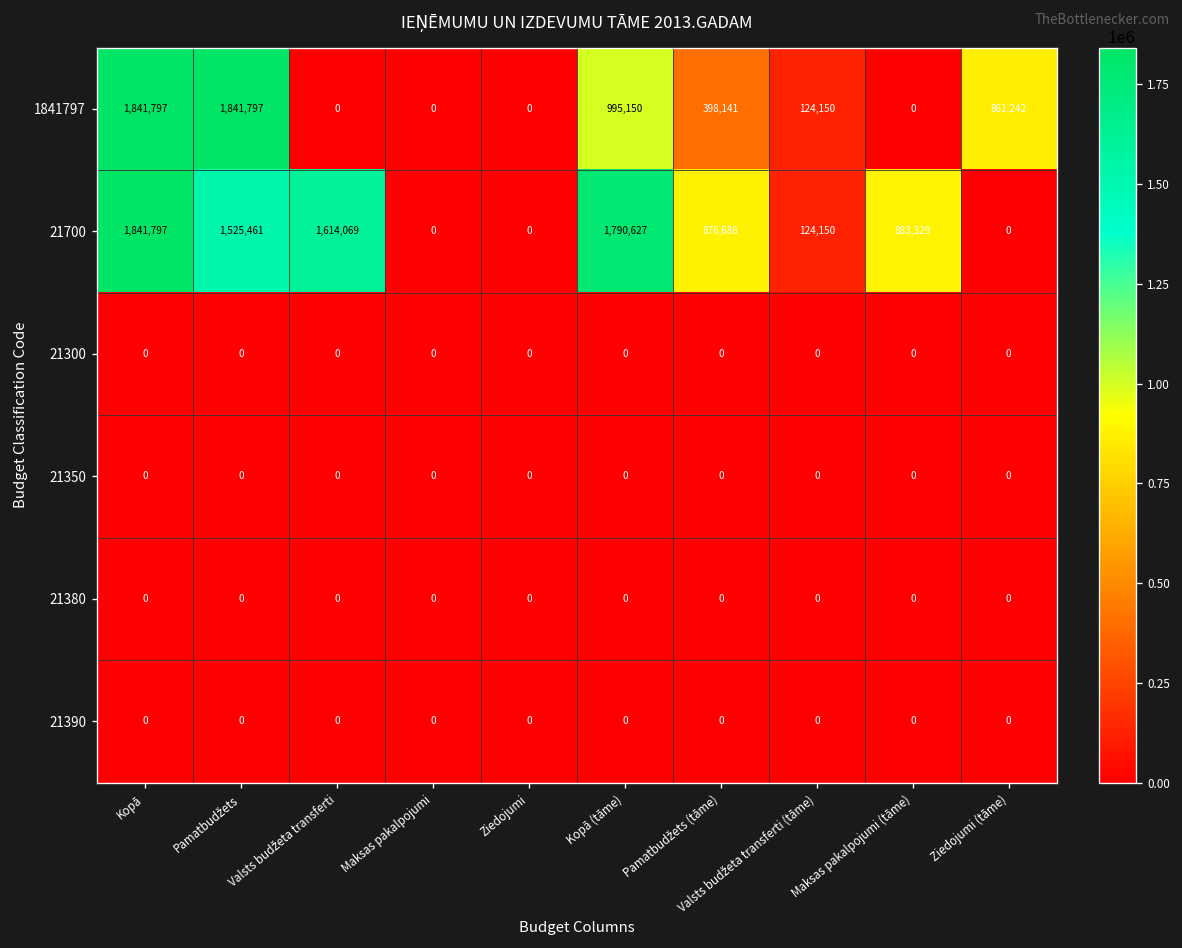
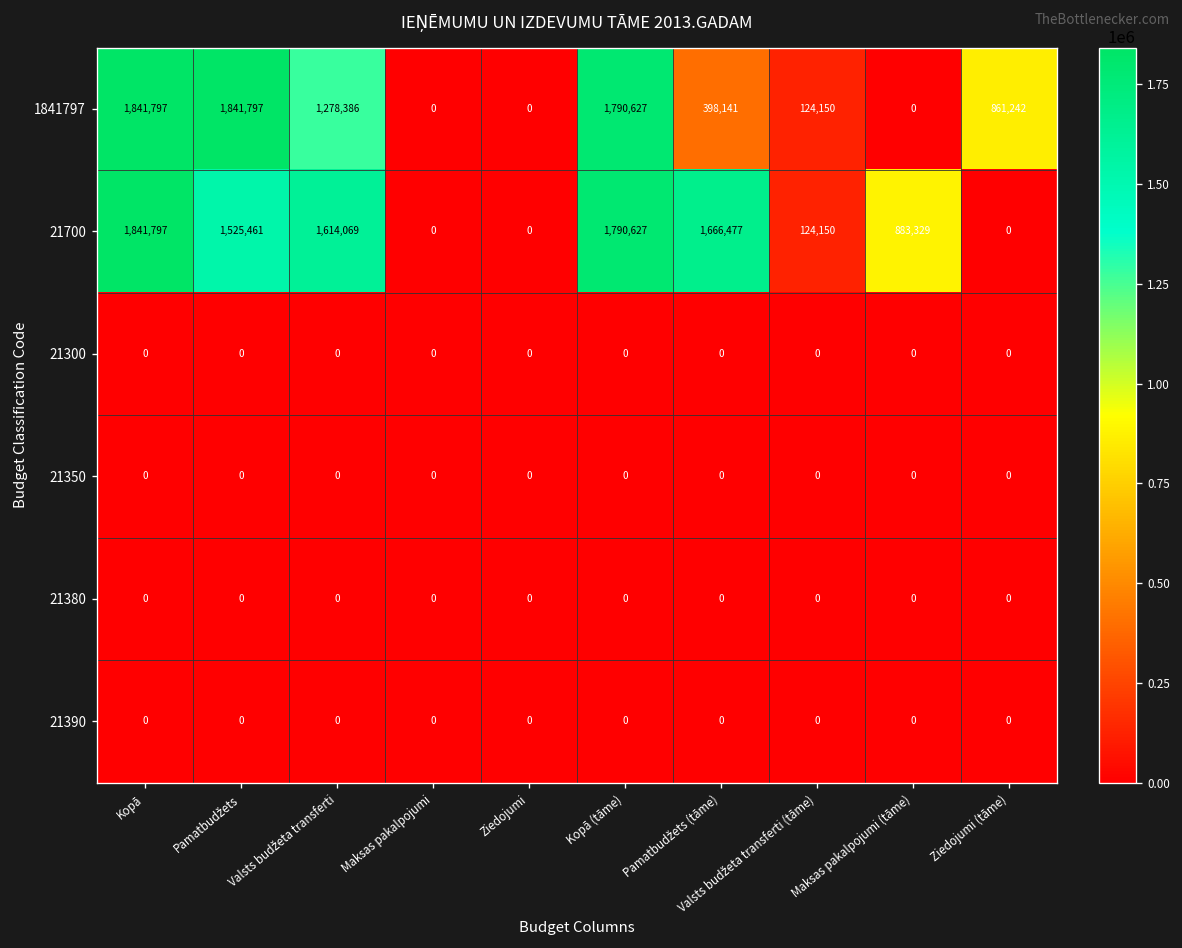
1841797, Valsts budžeta transferti: 0 -> 1,278,386
1841797, Kopā (tāme): 995,150 -> 1,790,627
21700, Pamatbudžets (tāme): 876,686 -> 1,666,477
